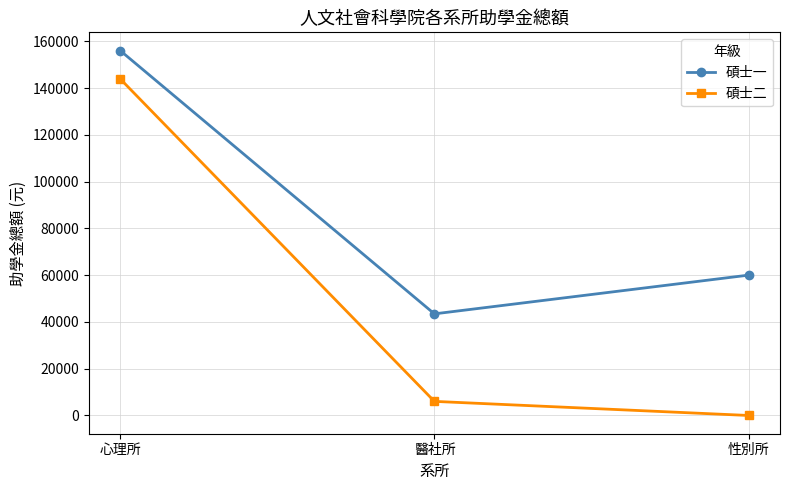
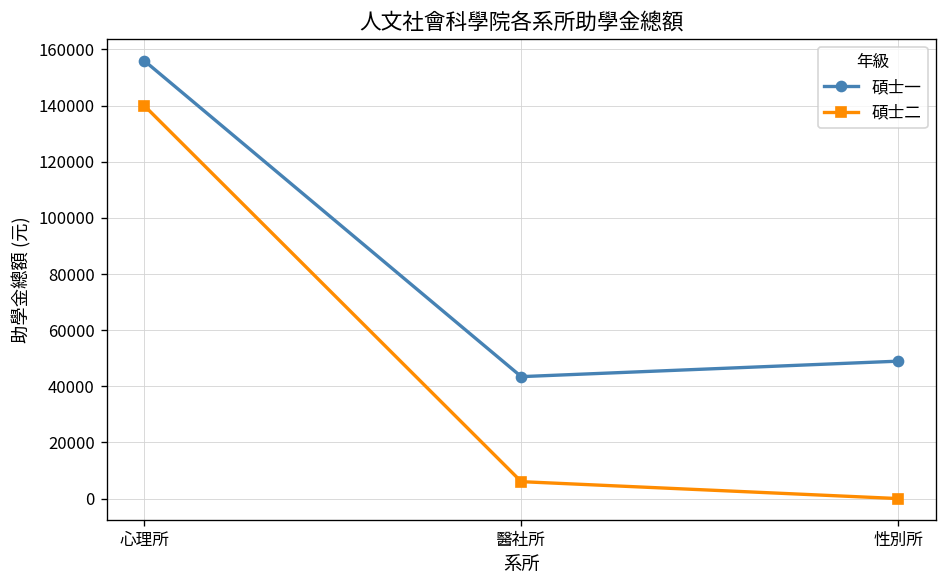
碩士二, 心理所: 144000 -> 140000
碩士一, 性別所: 60000 -> 49000
